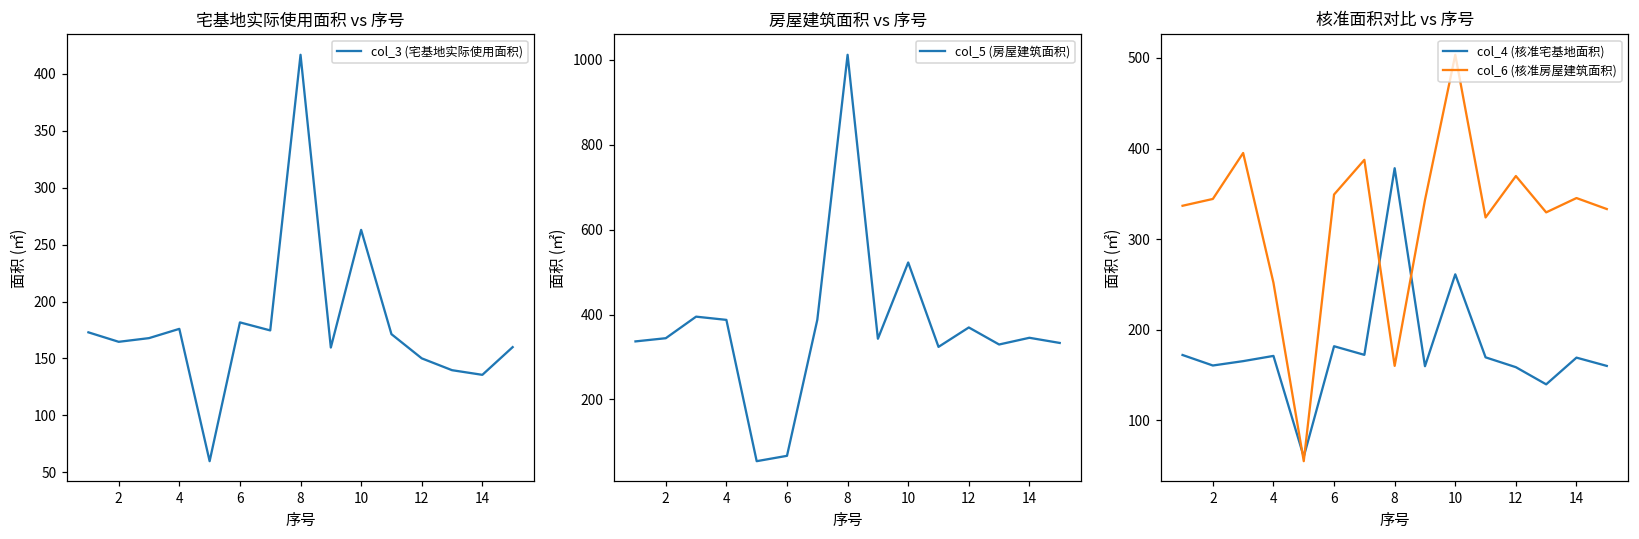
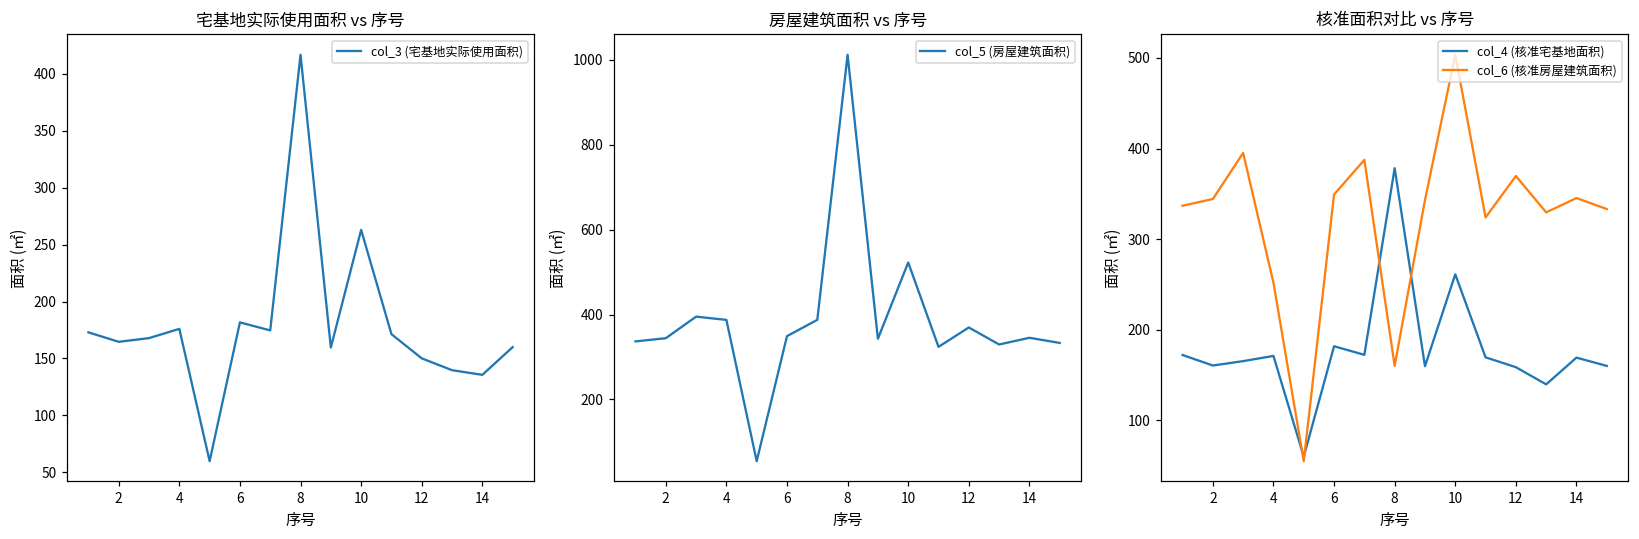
房屋建筑面积 vs 序号, 6: 70 -> 350
